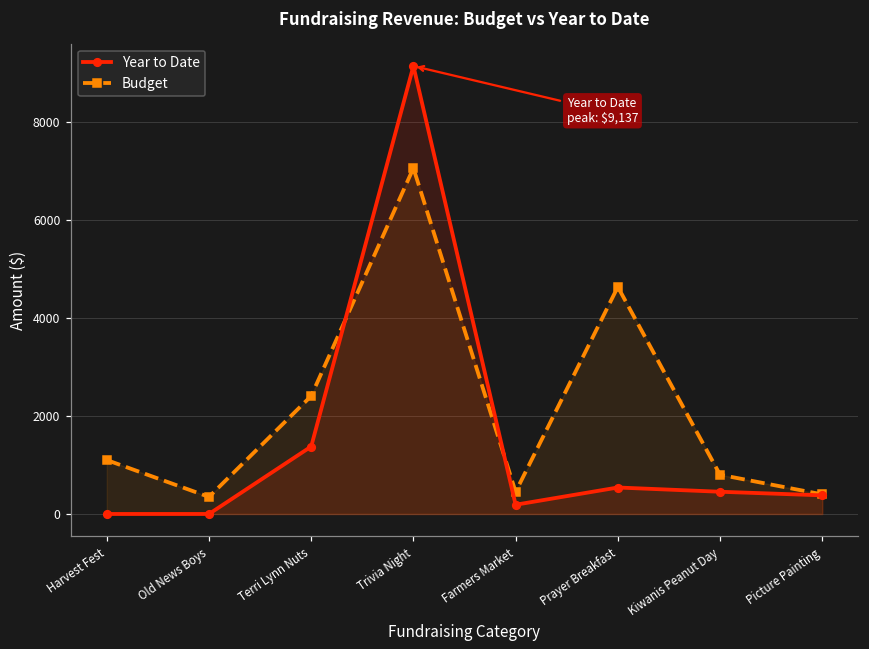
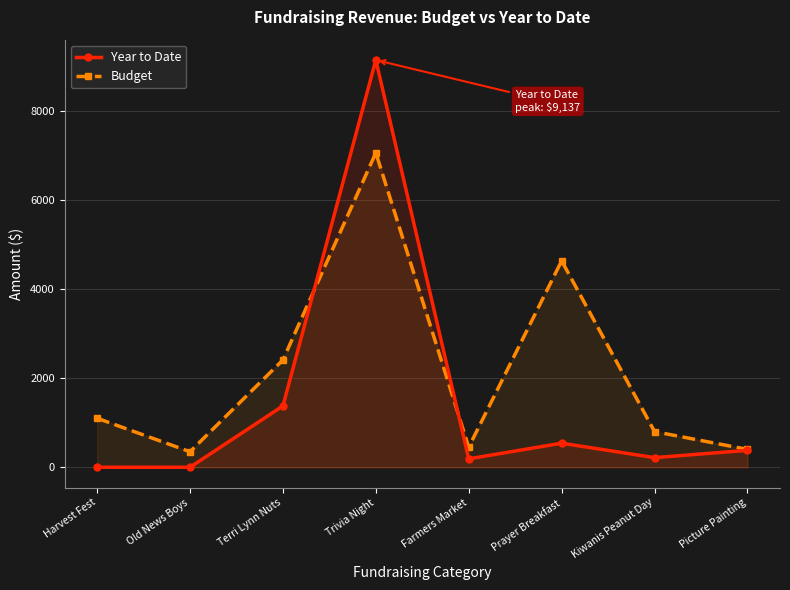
Year to Date, Kiwanis Peanut Day: 500 -> 200
